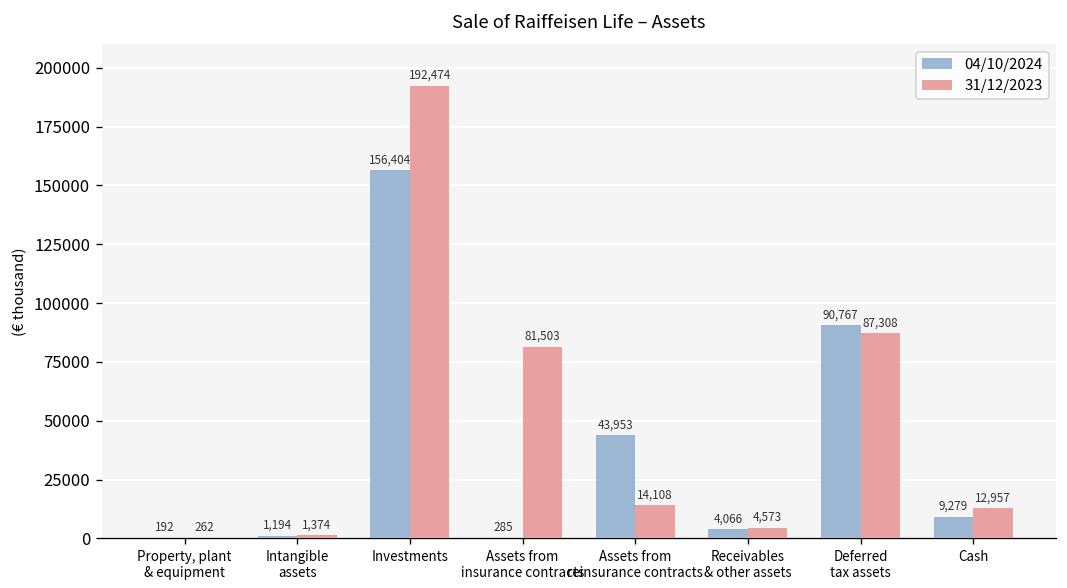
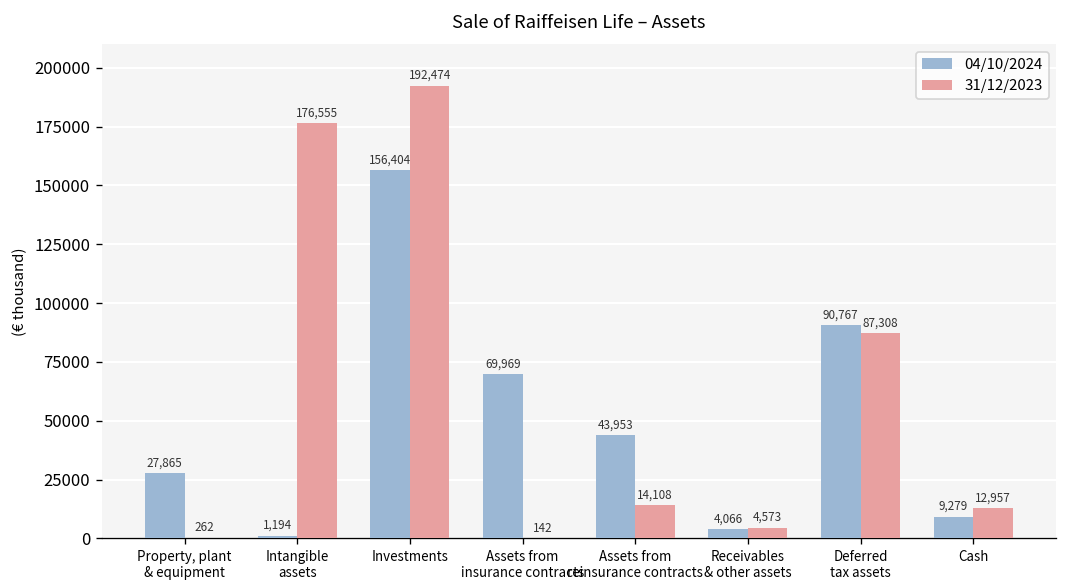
04/10/2024, Property, plant & equipment: 192 -> 27,865
31/12/2023, Intangible assets: 1,374 -> 176,555
04/10/2024, Assets from insurance contracts: 285 -> 69,969
31/12/2023, Assets from insurance contracts: 81,503 -> 142
